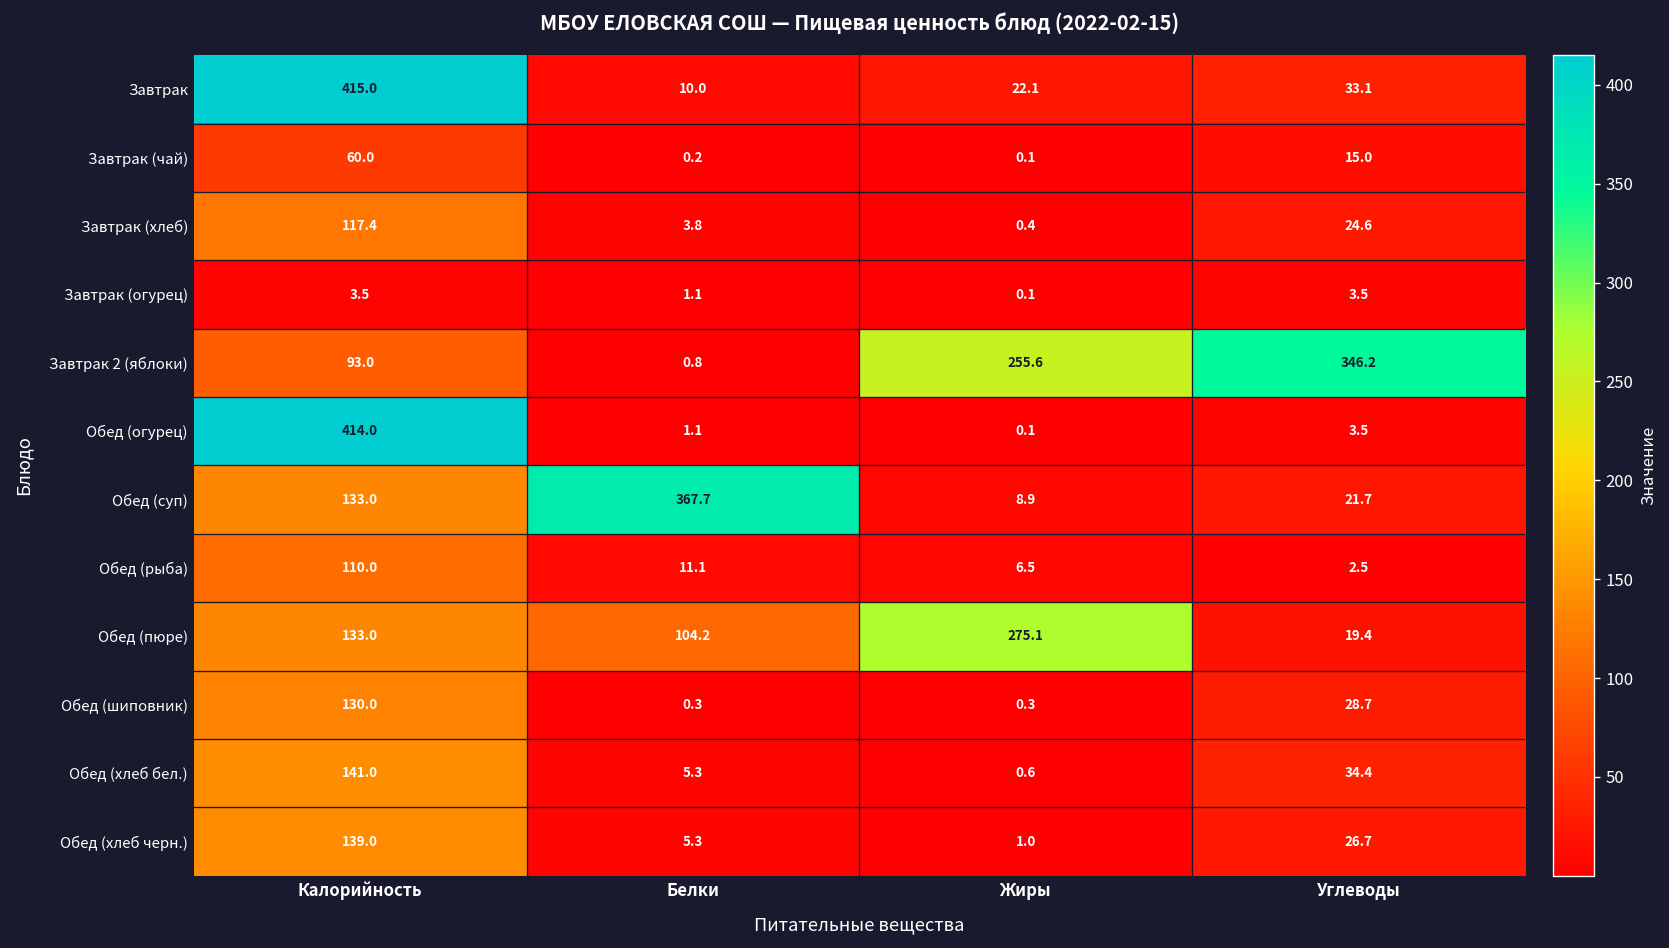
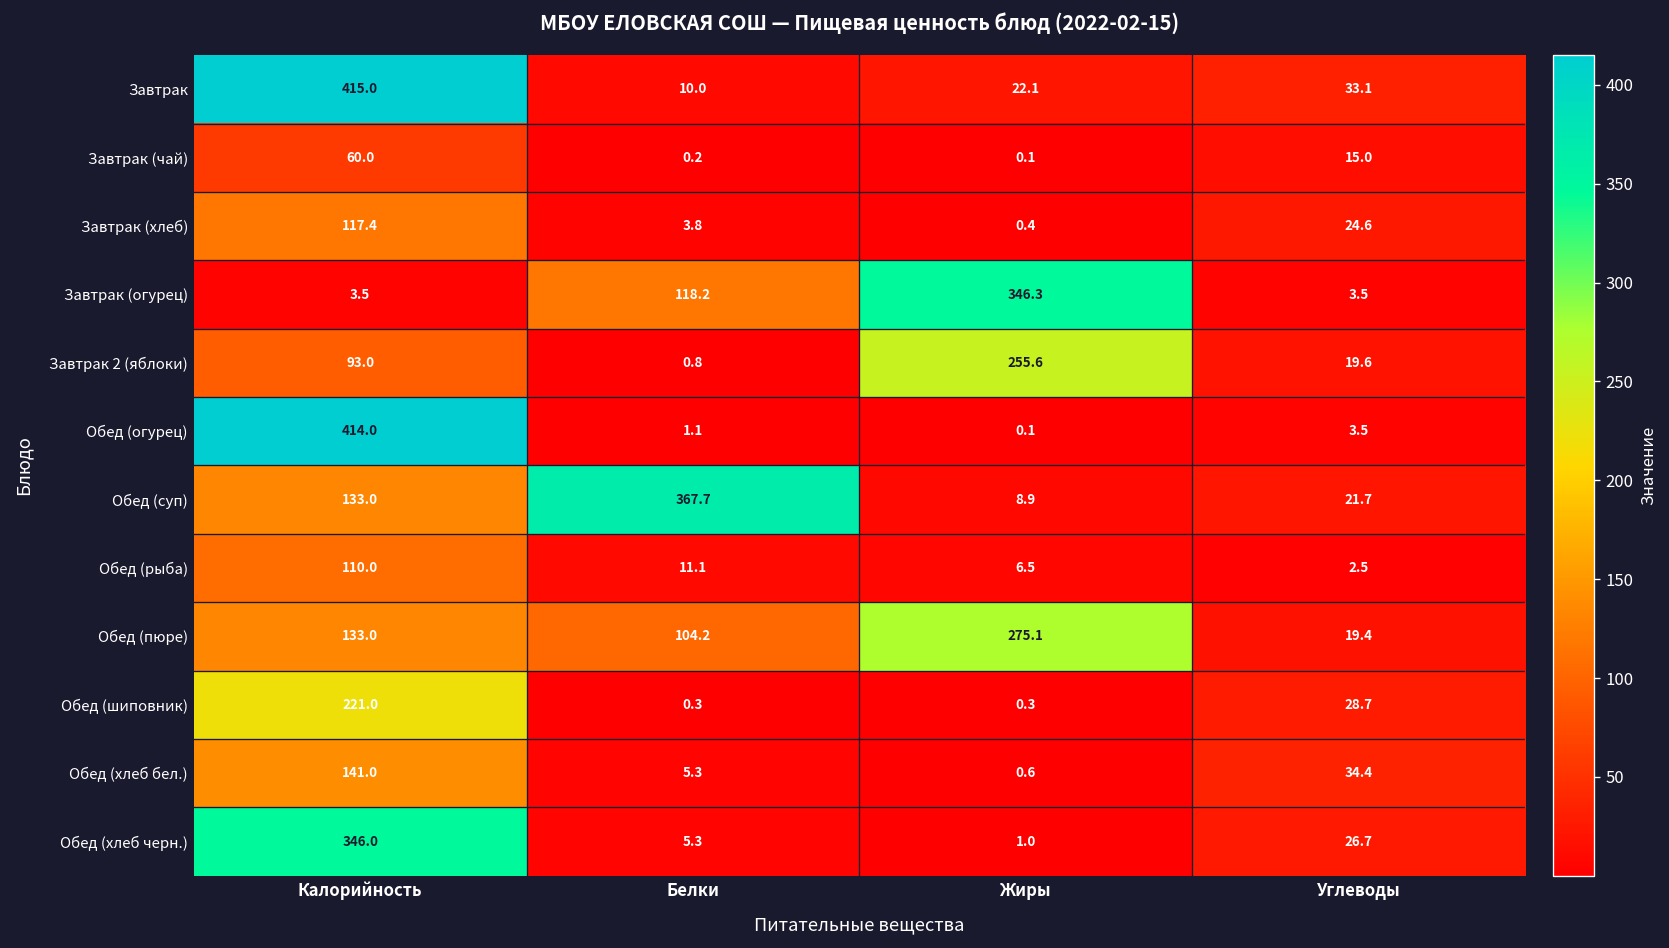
Завтрак (огурец), Белки: 1.1 -> 118.2
Завтрак (огурец), Жиры: 0.1 -> 346.3
Завтрак 2 (яблоки), Углеводы: 346.2 -> 19.6
Обед (шиповник), Калорийность: 130.0 -> 221.0
Обед (хлеб черн.), Калорийность: 139.0 -> 346.0
